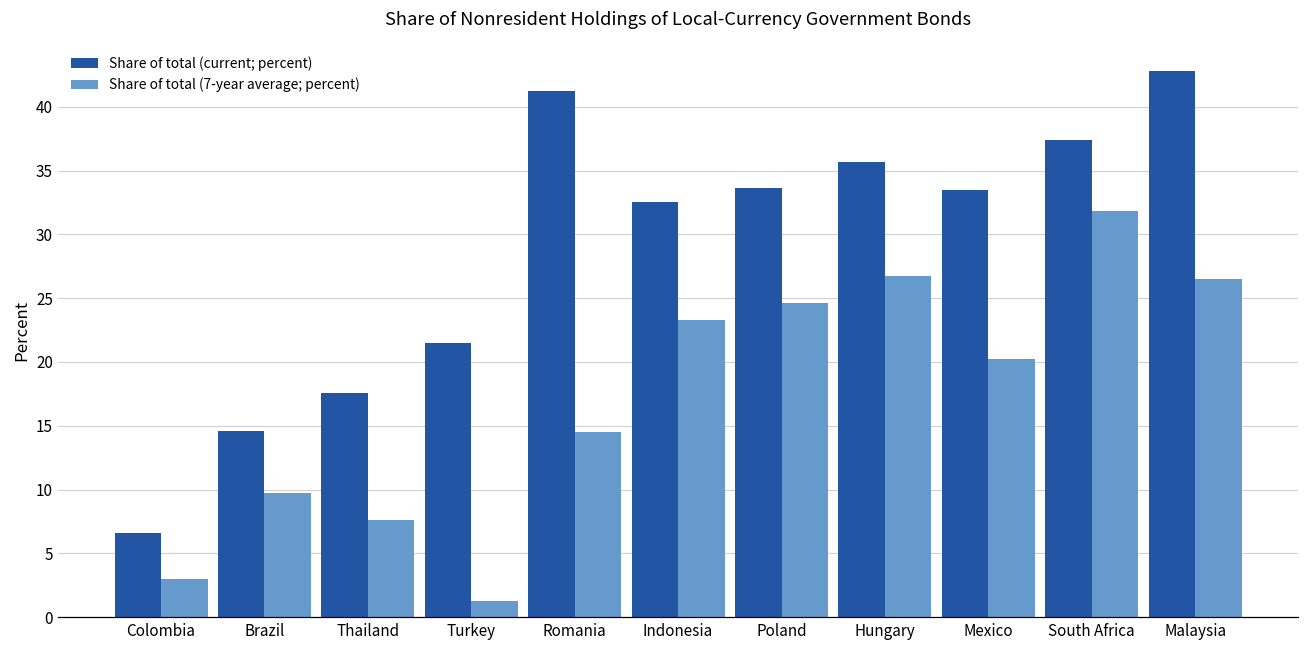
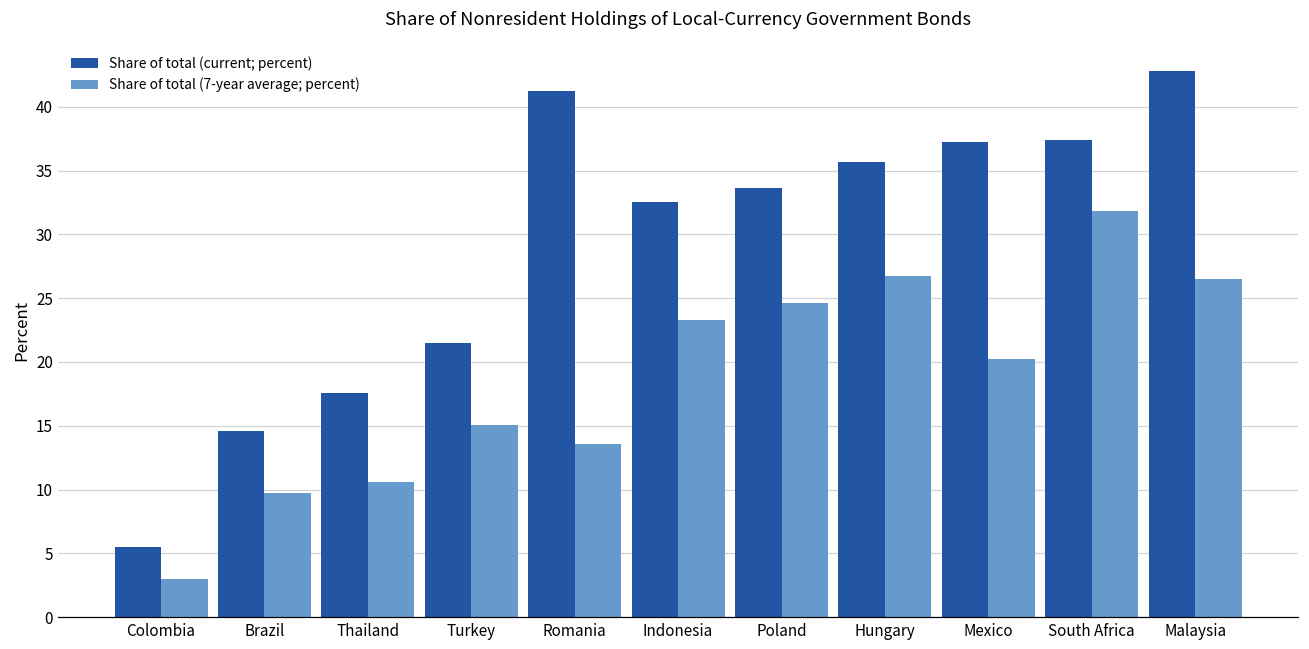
Share of total (current; percent), Colombia: 6.6 -> 5.5
Share of total (7-year average; percent), Thailand: 7.6 -> 10.6
Share of total (7-year average; percent), Turkey: 1.3 -> 15.1
Share of total (7-year average; percent), Romania: 14.5 -> 13.6
Share of total (current; percent), Mexico: 33.5 -> 37.2
